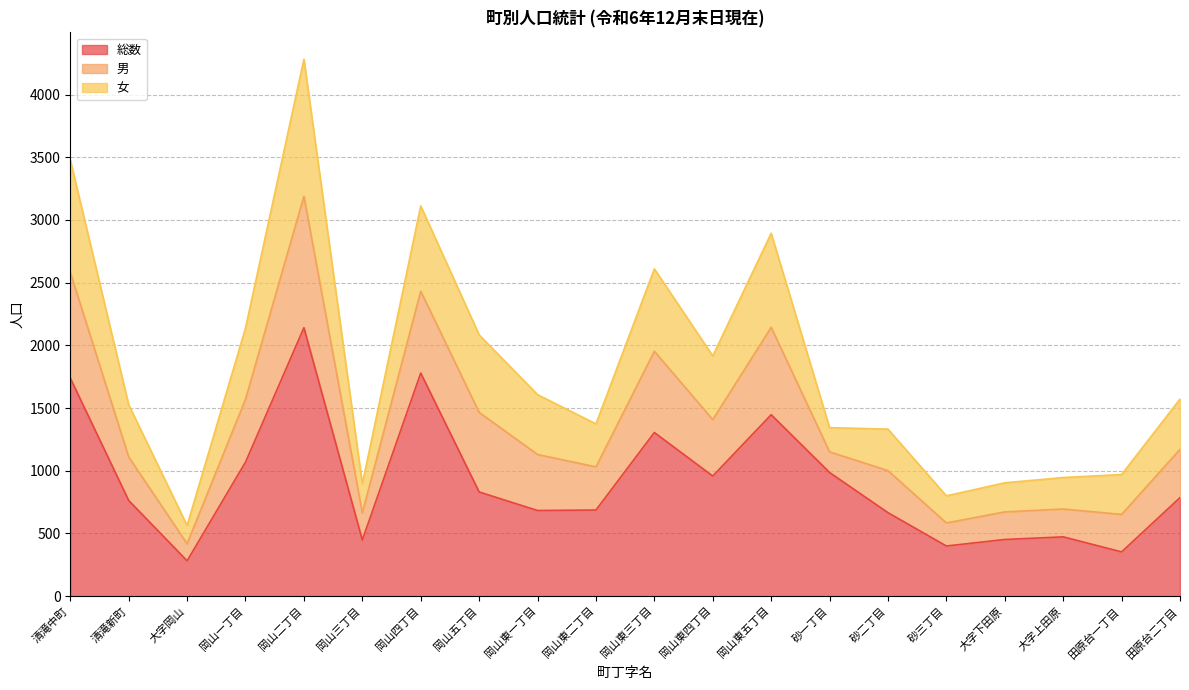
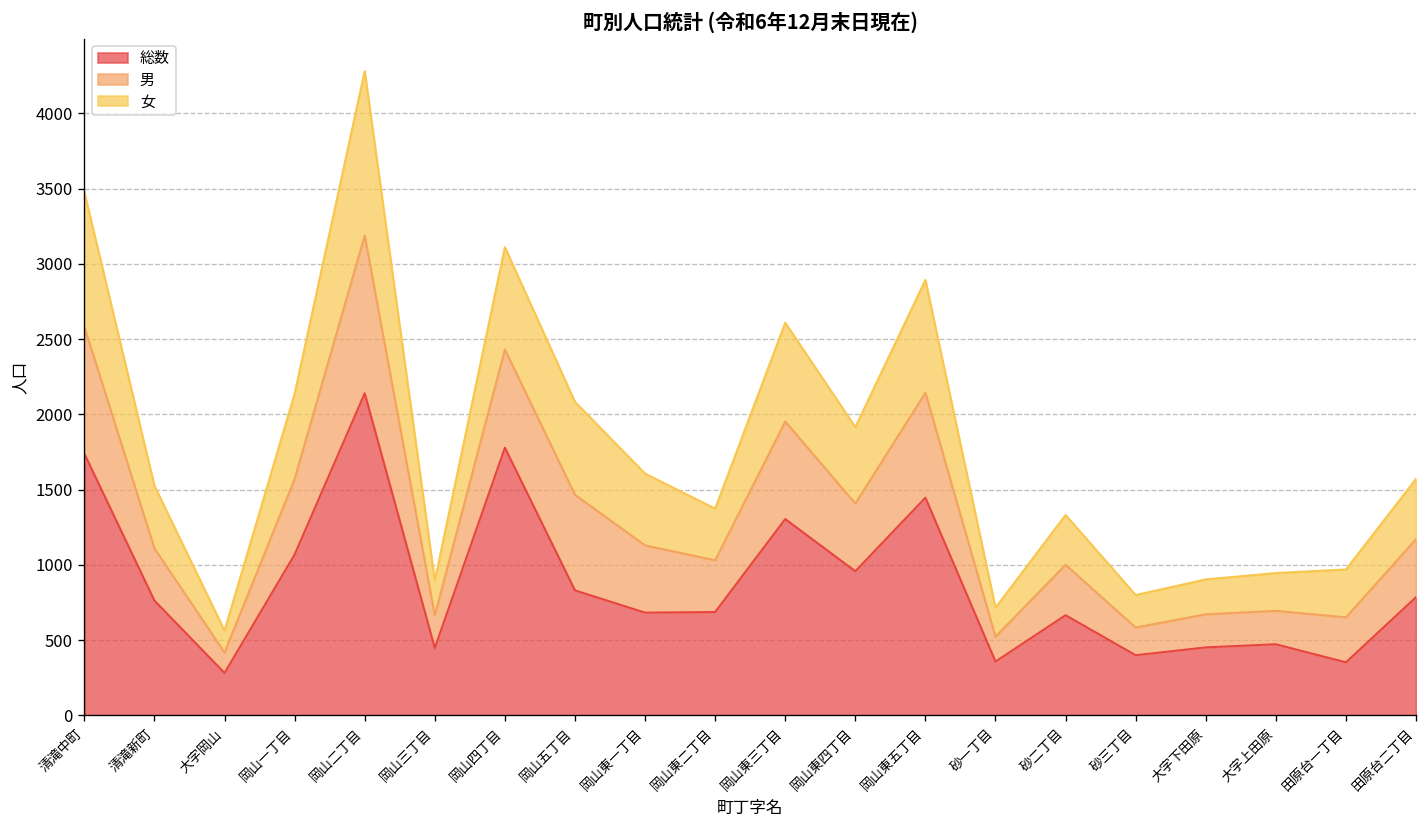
総数, 砂一丁目: 990 -> 360
